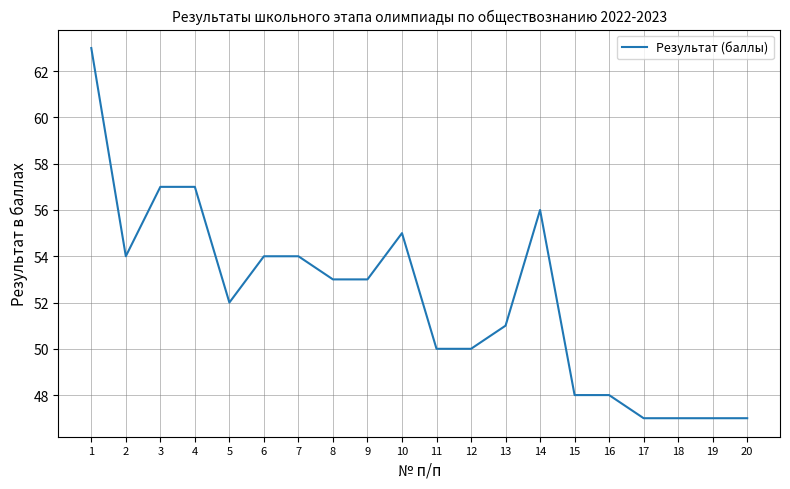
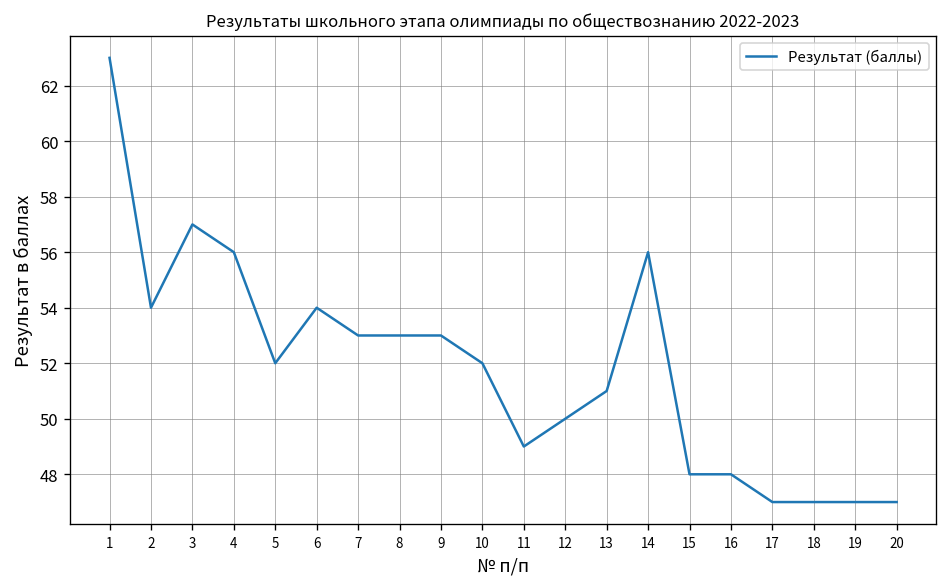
4: 57 -> 56
7: 54 -> 53
10: 55 -> 52
11: 50 -> 49
